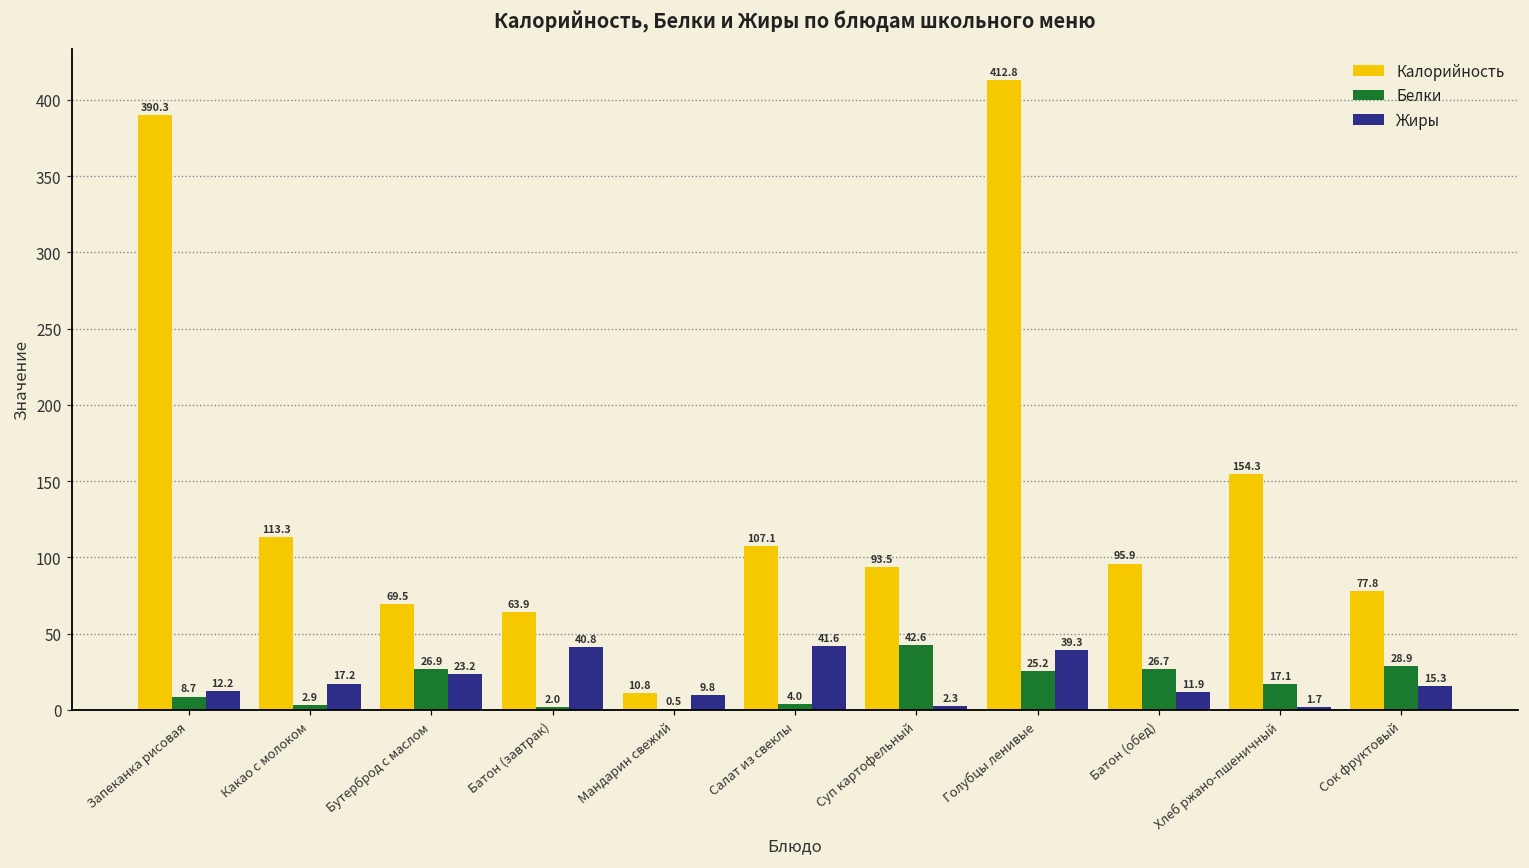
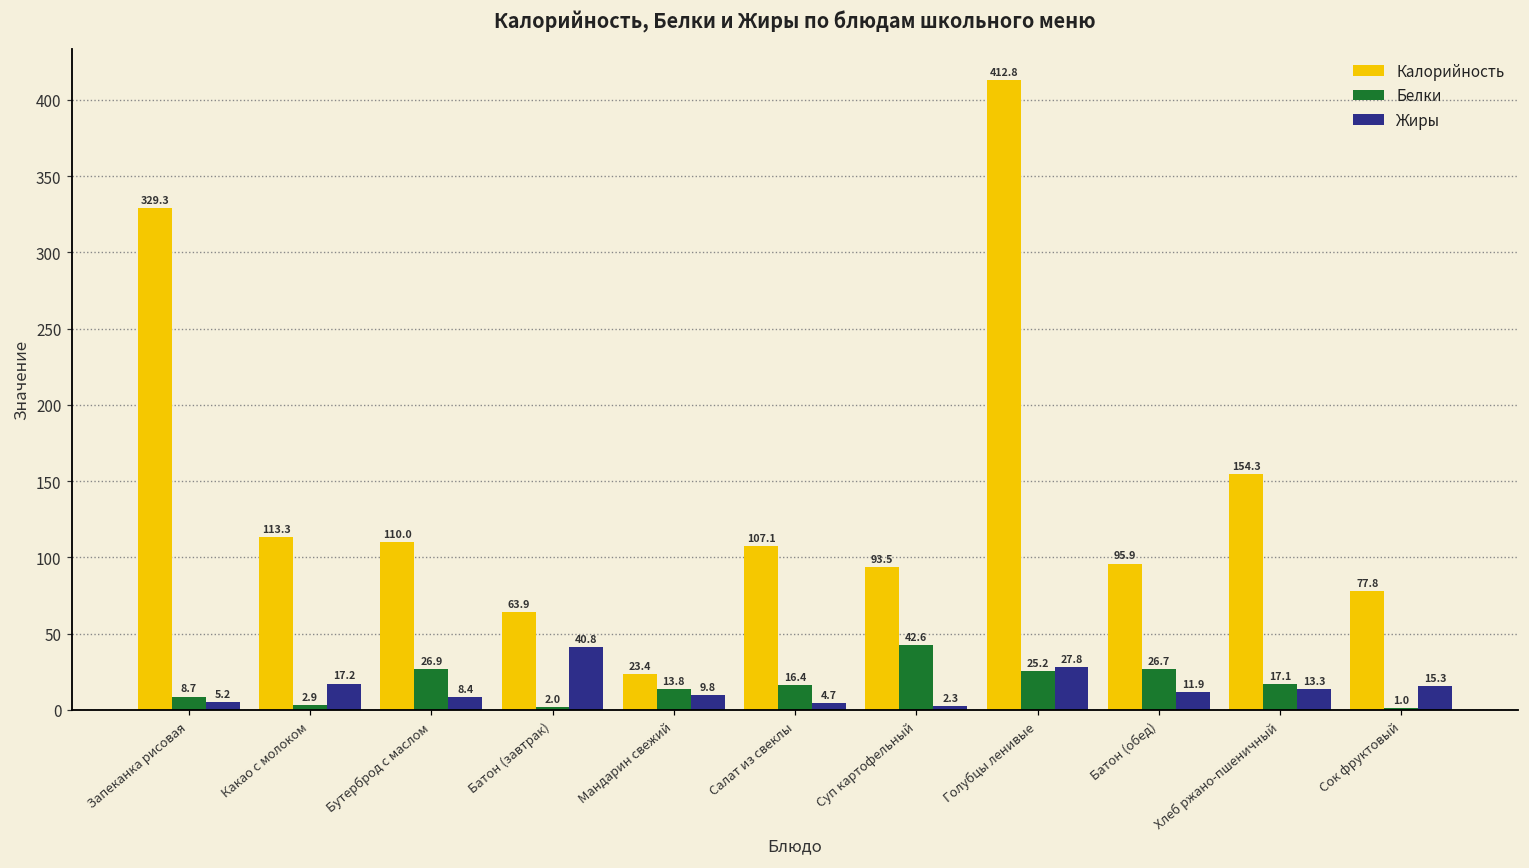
Калорийность, Запеканка рисовая: 390.3 -> 329.3
Жиры, Запеканка рисовая: 12.2 -> 5.2
Калорийность, Бутерброд с маслом: 69.5 -> 110.0
Жиры, Бутерброд с маслом: 23.2 -> 8.4
Калорийность, Мандарин свежий: 10.8 -> 23.4
Белки, Мандарин свежий: 0.5 -> 13.8
Белки, Салат из свеклы: 4.0 -> 16.4
Жиры, Салат из свеклы: 41.6 -> 4.7
Жиры, Голубцы ленивые: 39.3 -> 27.8
Жиры, Хлеб ржано-пшеничный: 1.7 -> 13.3
Белки, Сок фруктовый: 28.9 -> 1.0
